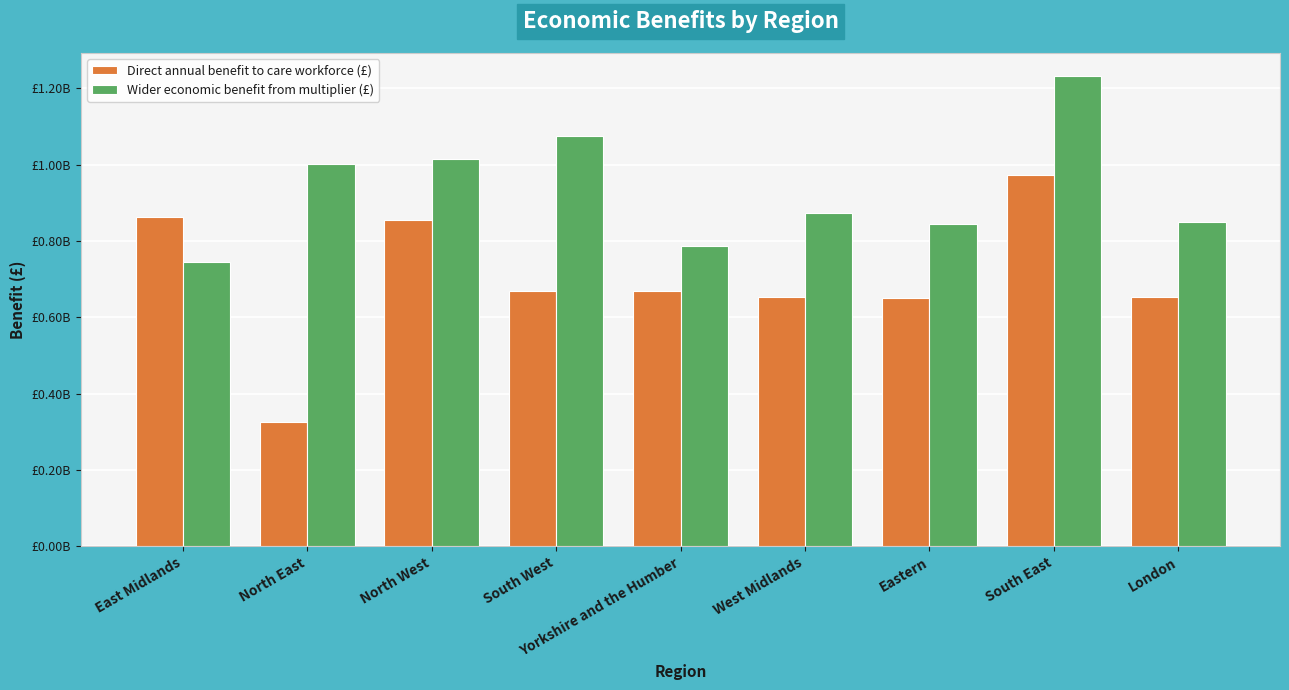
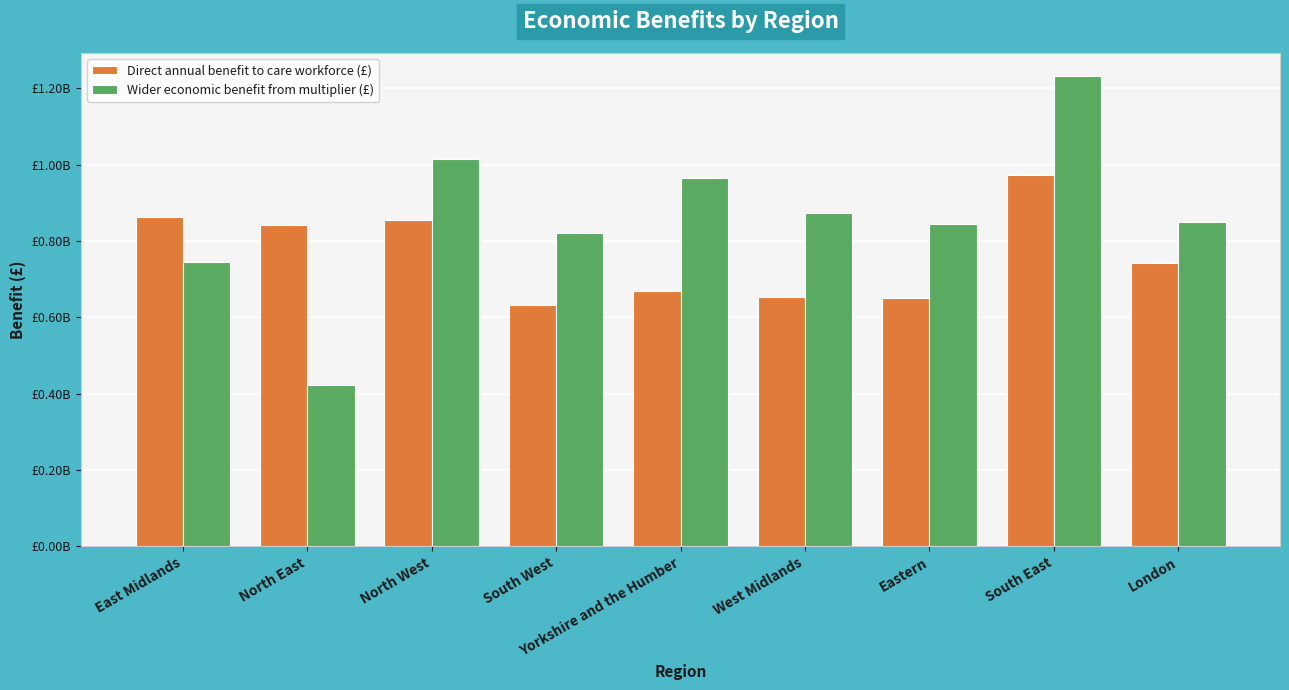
Direct annual benefit to care workforce (£), North East: £330000000 -> £840000000
Wider economic benefit from multiplier (£), North East: £1000000000 -> £420000000
Direct annual benefit to care workforce (£), South West: £670000000 -> £630000000
Wider economic benefit from multiplier (£), South West: £1080000000 -> £820000000
Wider economic benefit from multiplier (£), Yorkshire and the Humber: £790000000 -> £970000000
Direct annual benefit to care workforce (£), London: £650000000 -> £740000000
